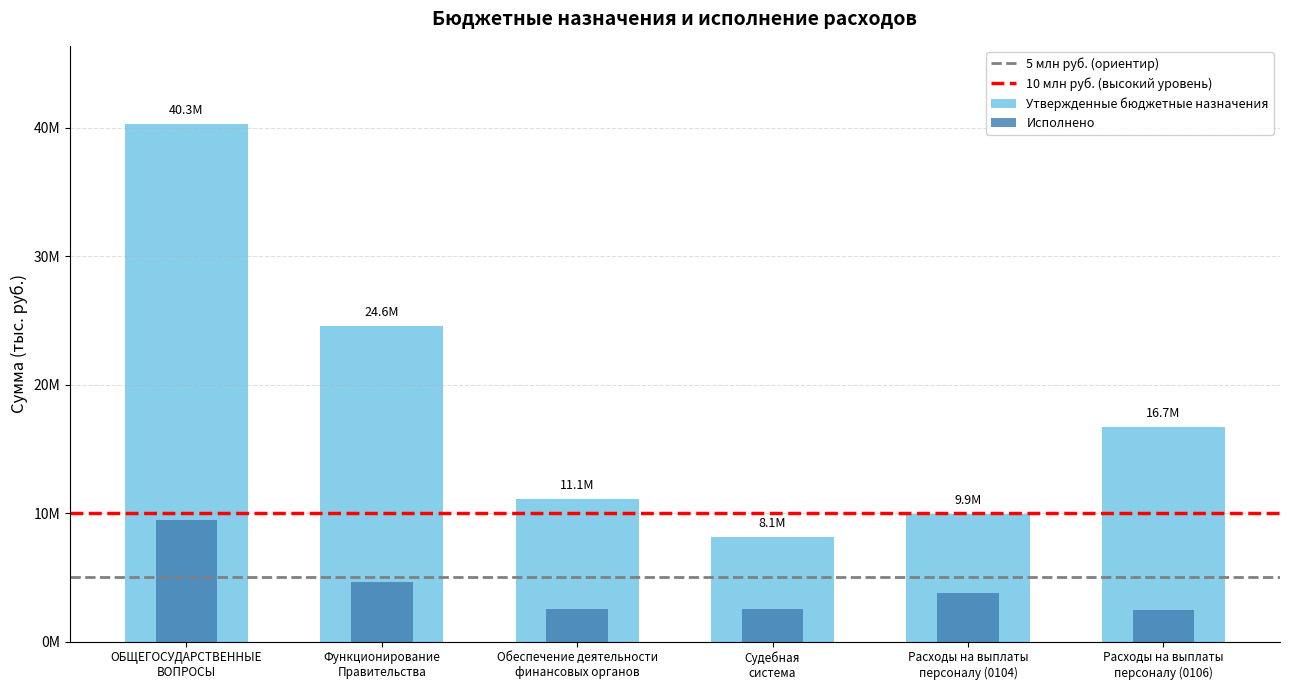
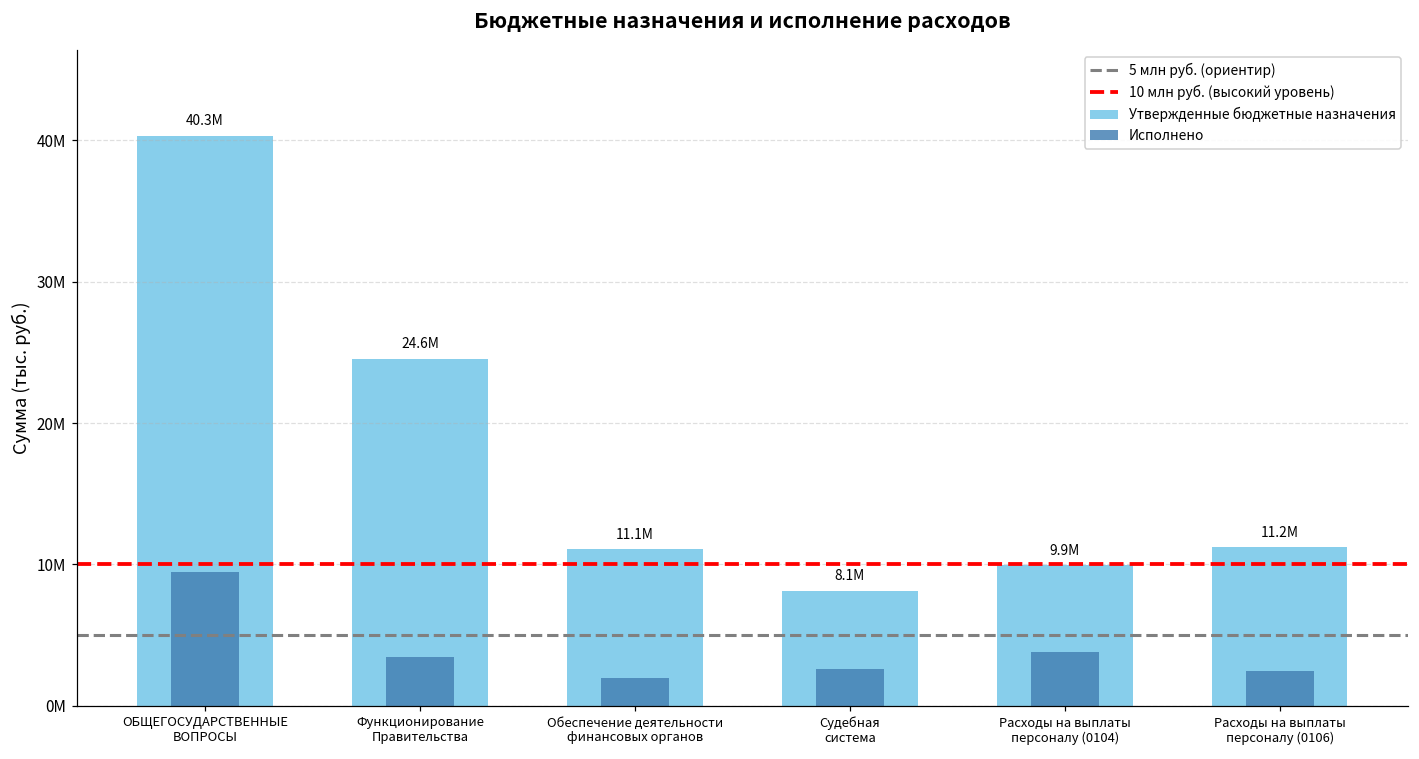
Исполнено, Функционирование Правительства: 4700000 -> 3500000
Исполнено, Обеспечение деятельности финансовых органов: 2600000 -> 1900000
Утвержденные бюджетные назначения, Расходы на выплаты персоналу (0106): 16.7M -> 11.2M
